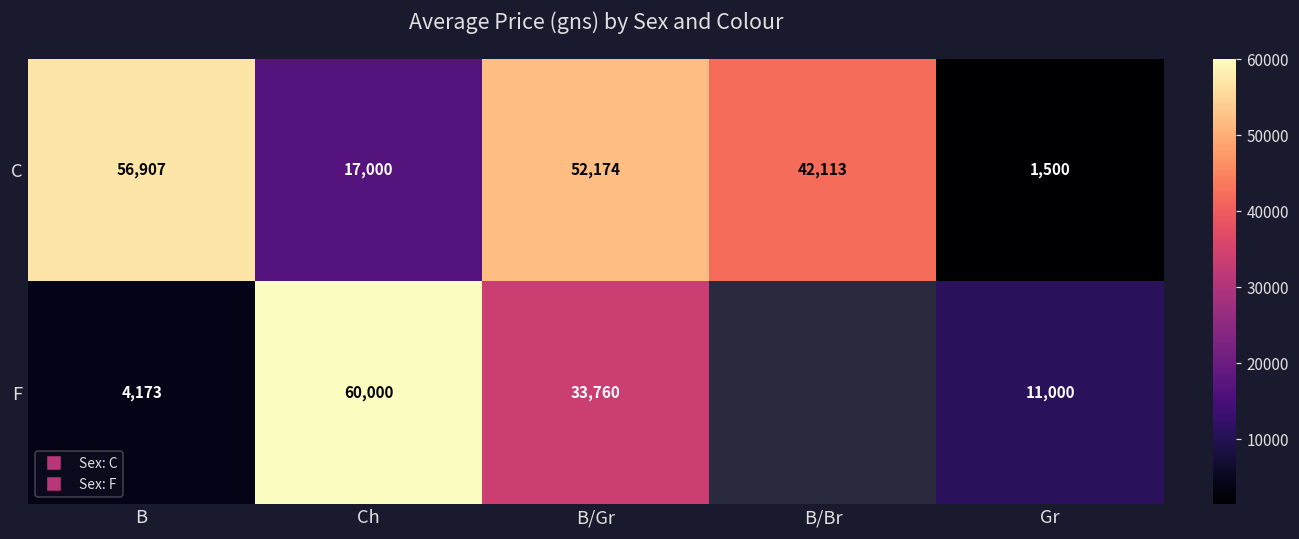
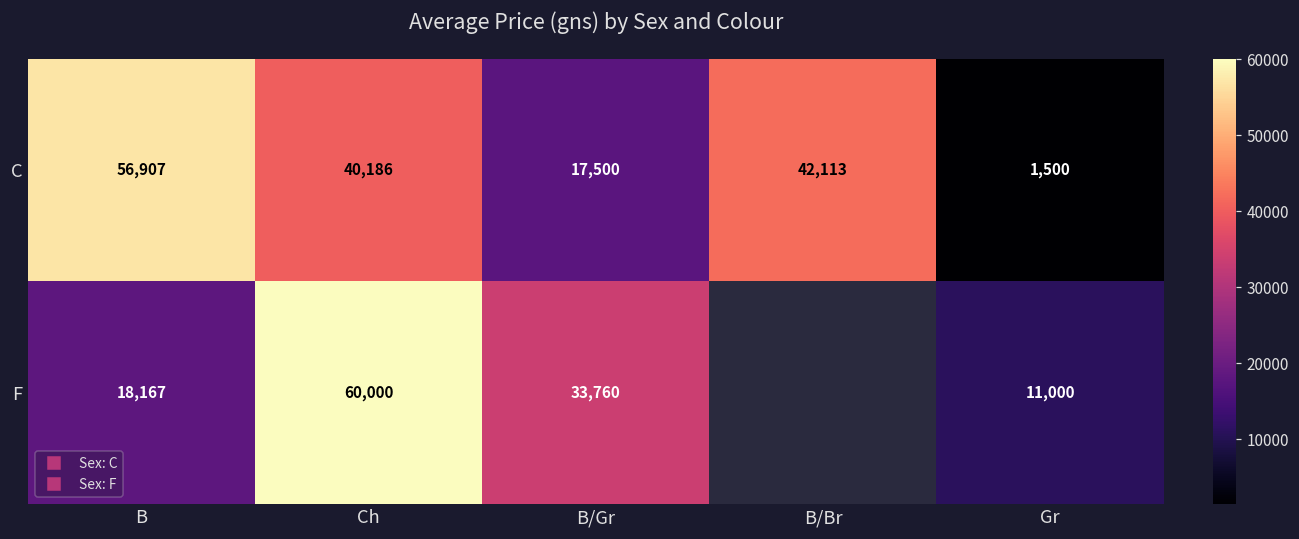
C, Ch: 17,000 -> 40,186
C, B/Gr: 52,174 -> 17,500
F, B: 4,173 -> 18,167
